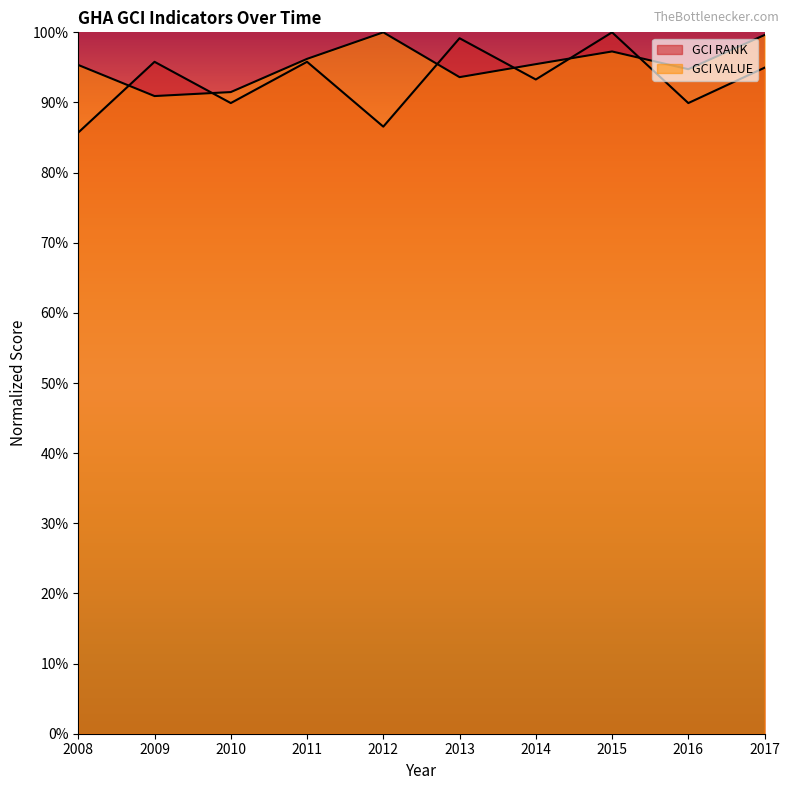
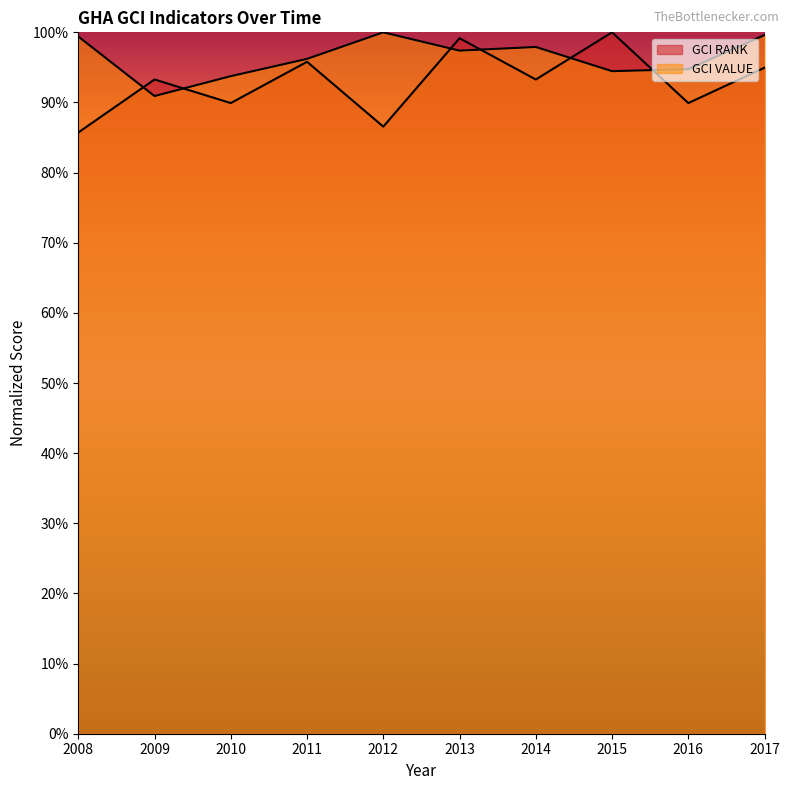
GCI VALUE, 2008: 95% -> 99%
GCI RANK, 2009: 96% -> 93%
GCI VALUE, 2010: 91% -> 94%
GCI VALUE, 2013: 94% -> 97%
GCI VALUE, 2014: 95% -> 98%
GCI VALUE, 2015: 97% -> 94%
